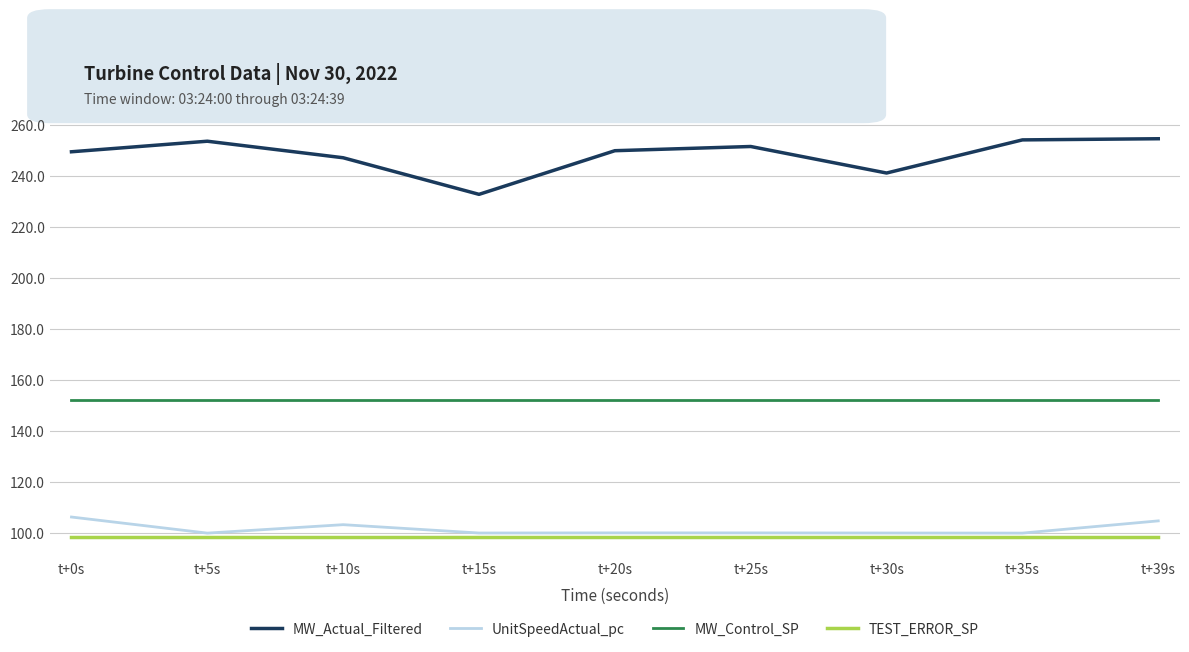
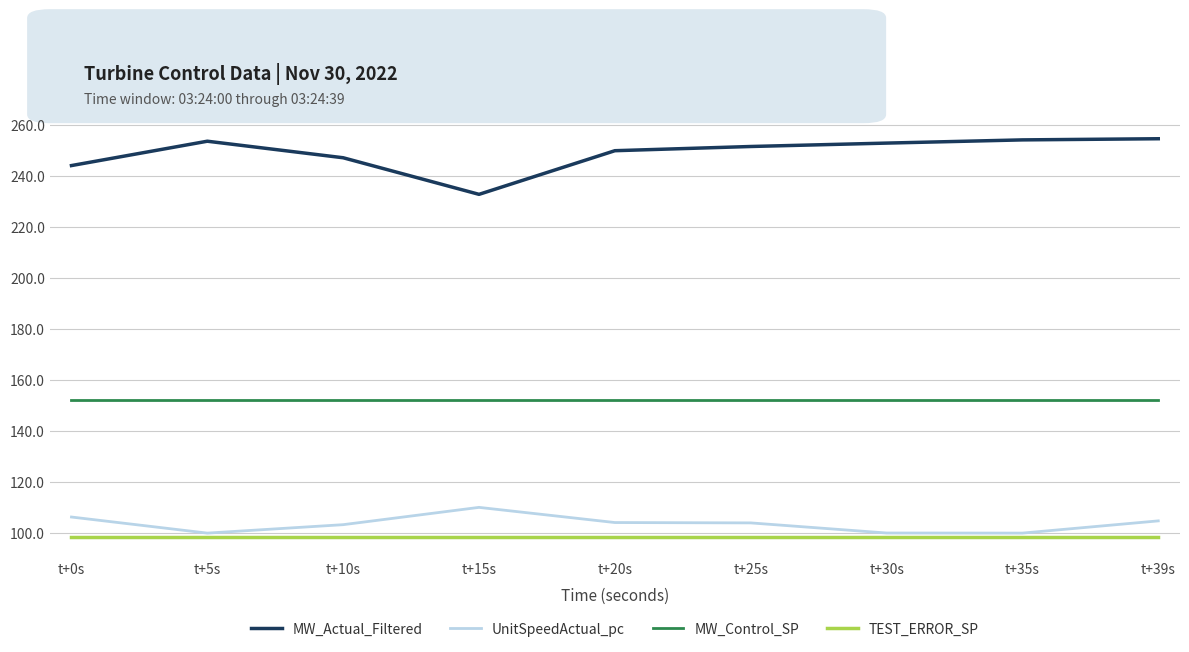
MW_Actual_Filtered, t+0s: 249 -> 244
UnitSpeedActual_pc, t+15s: 100 -> 110
UnitSpeedActual_pc, t+20s: 100 -> 104
UnitSpeedActual_pc, t+25s: 100 -> 104
MW_Actual_Filtered, t+30s: 241 -> 253
